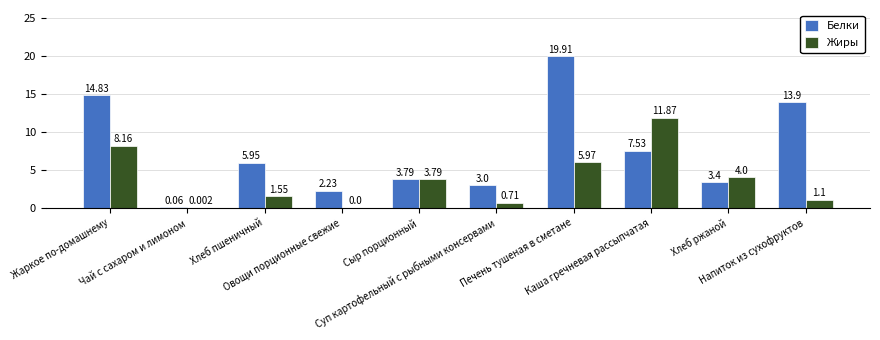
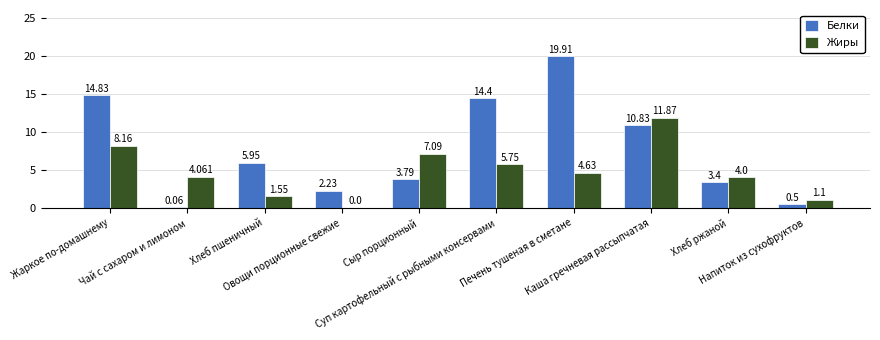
Жиры, Чай с сахаром и лимоном: 0.002 -> 4.061
Жиры, Сыр порционный: 3.79 -> 7.09
Белки, Суп картофельный с рыбными консервами: 3.0 -> 14.4
Жиры, Суп картофельный с рыбными консервами: 0.71 -> 5.75
Жиры, Печень тушеная в сметане: 5.97 -> 4.63
Белки, Каша гречневая рассыпчатая: 7.53 -> 10.83
Белки, Напиток из сухофруктов: 13.9 -> 0.5
